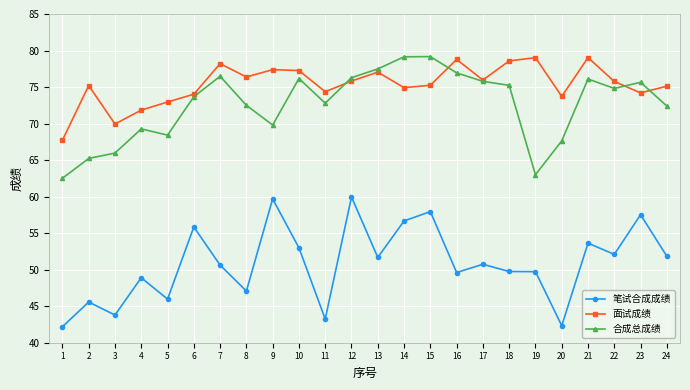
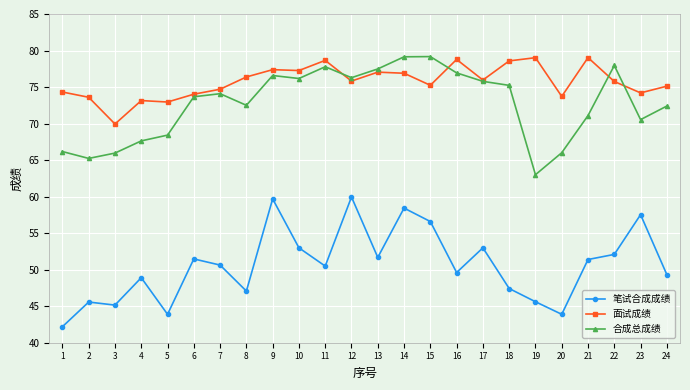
面试成绩, 1: 68 -> 74
合成总成绩, 1: 63 -> 66
面试成绩, 2: 75 -> 74
笔试合成成绩, 3: 44 -> 45
面试成绩, 4: 72 -> 73
合成总成绩, 4: 69 -> 68
笔试合成成绩, 5: 46 -> 44
笔试合成成绩, 6: 56 -> 51
面试成绩, 7: 78 -> 75
合成总成绩, 7: 76 -> 74
合成总成绩, 9: 70 -> 77
笔试合成成绩, 11: 43 -> 50
面试成绩, 11: 74 -> 79
合成总成绩, 11: 73 -> 78
笔试合成成绩, 14: 57 -> 58
面试成绩, 14: 75 -> 77
笔试合成成绩, 15: 58 -> 57
笔试合成成绩, 17: 51 -> 53
笔试合成成绩, 18: 50 -> 47
笔试合成成绩, 19: 50 -> 46
笔试合成成绩, 20: 42 -> 44
合成总成绩, 20: 68 -> 66
笔试合成成绩, 21: 54 -> 51
合成总成绩, 21: 76 -> 71
合成总成绩, 22: 75 -> 78
合成总成绩, 23: 76 -> 71
笔试合成成绩, 24: 52 -> 49
